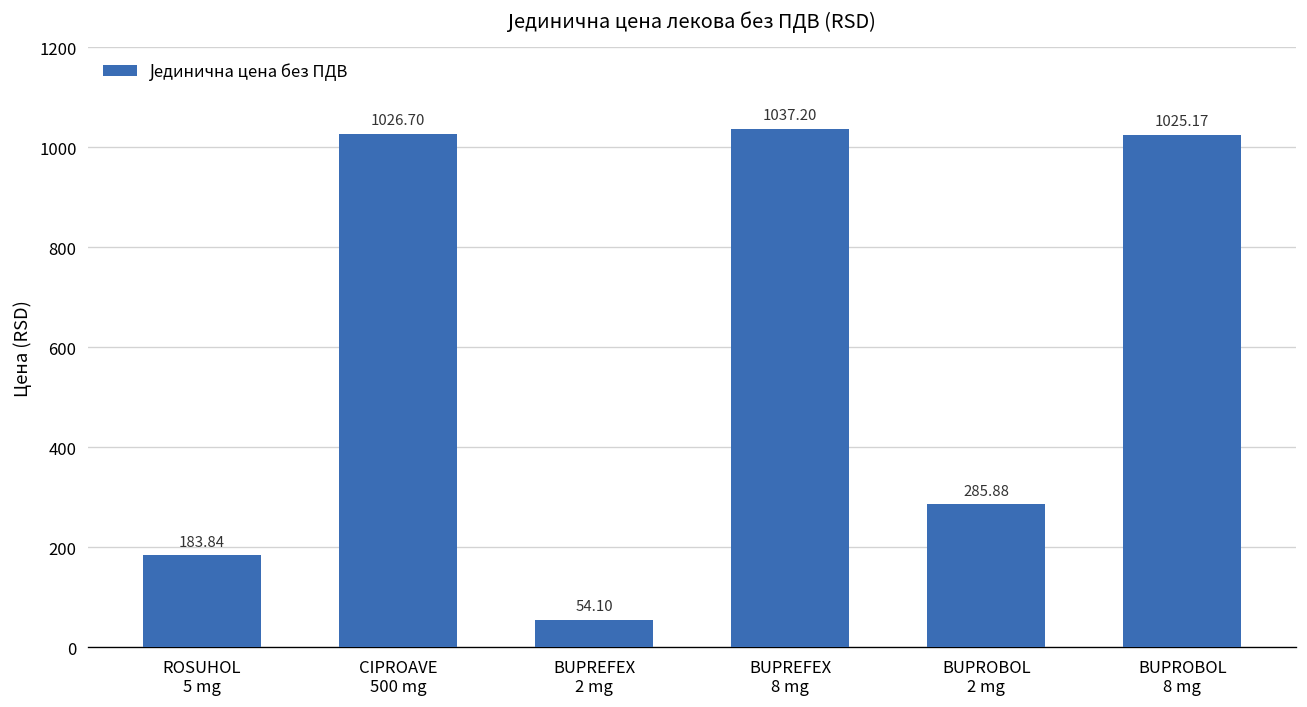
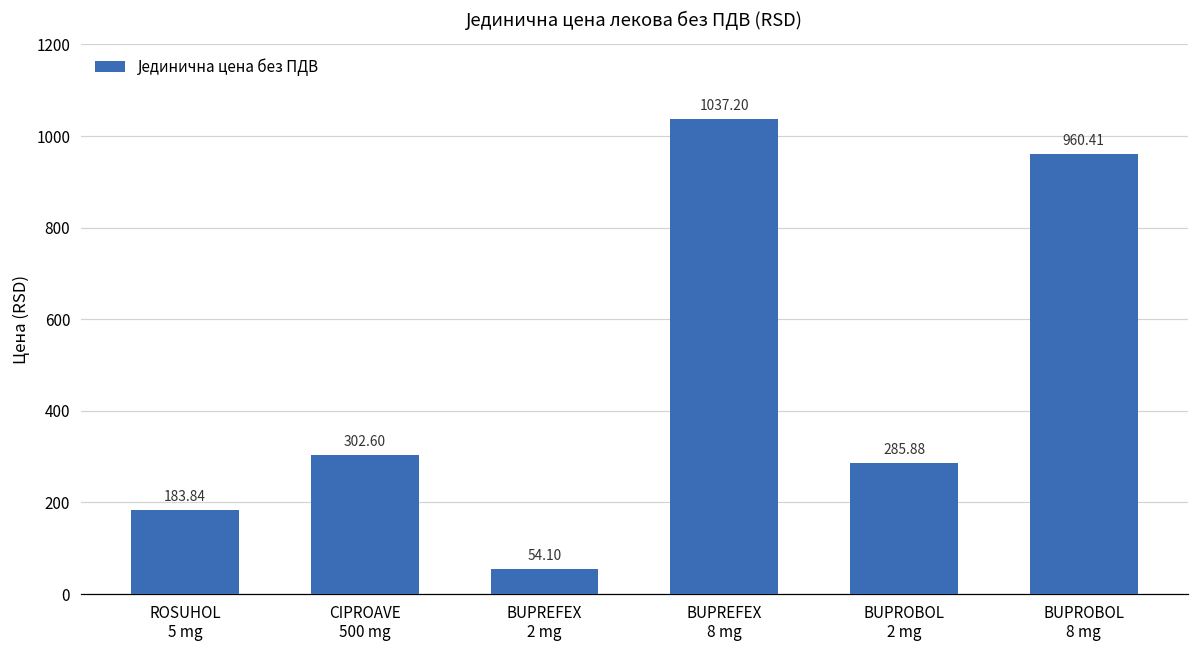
CIPROAVE 500 mg: 1026.70 -> 302.60
BUPROBOL 8 mg: 1025.17 -> 960.41
